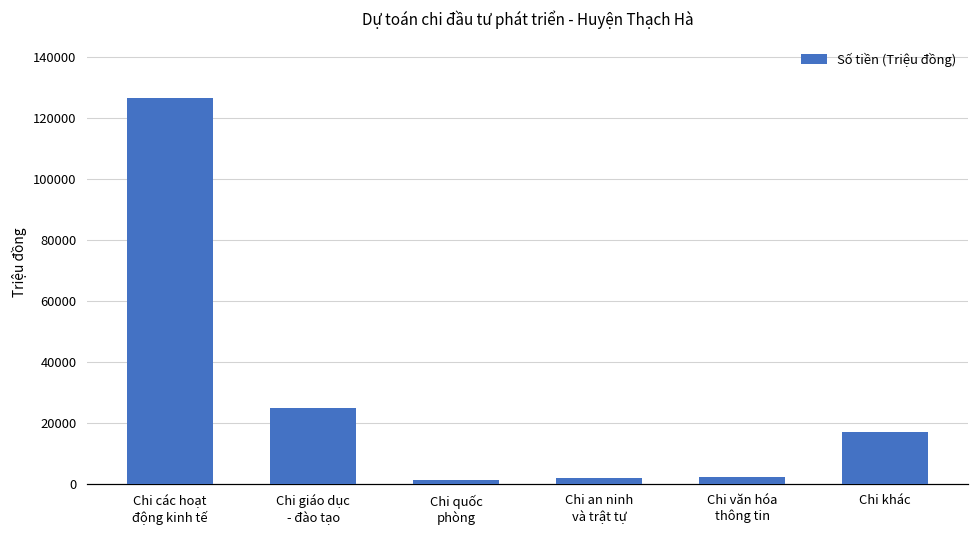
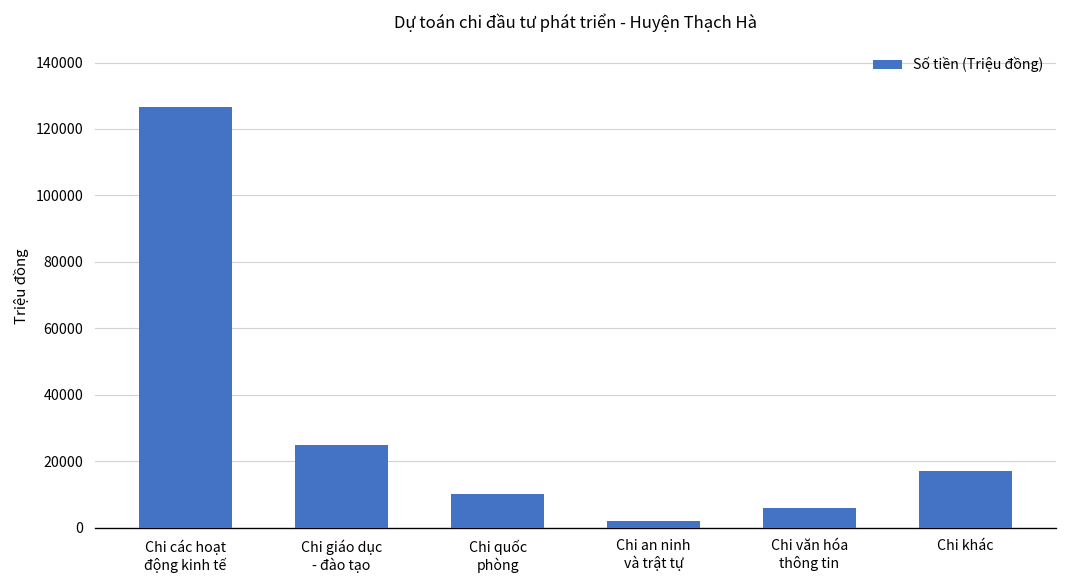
Chi quốc phòng: 1000 -> 10000
Chi văn hóa thông tin: 2000 -> 6000
